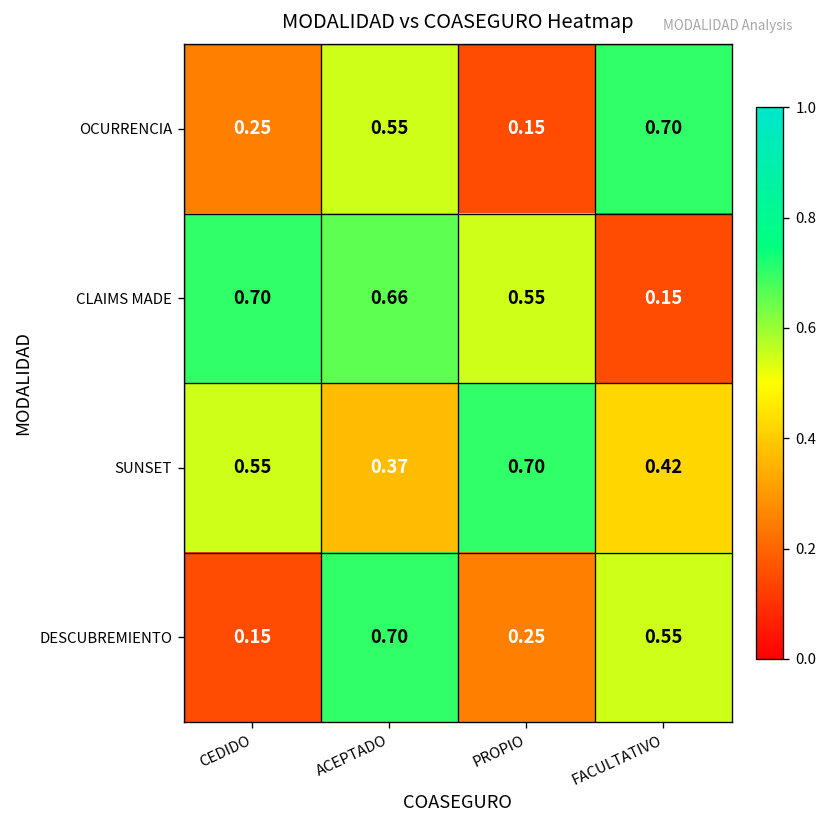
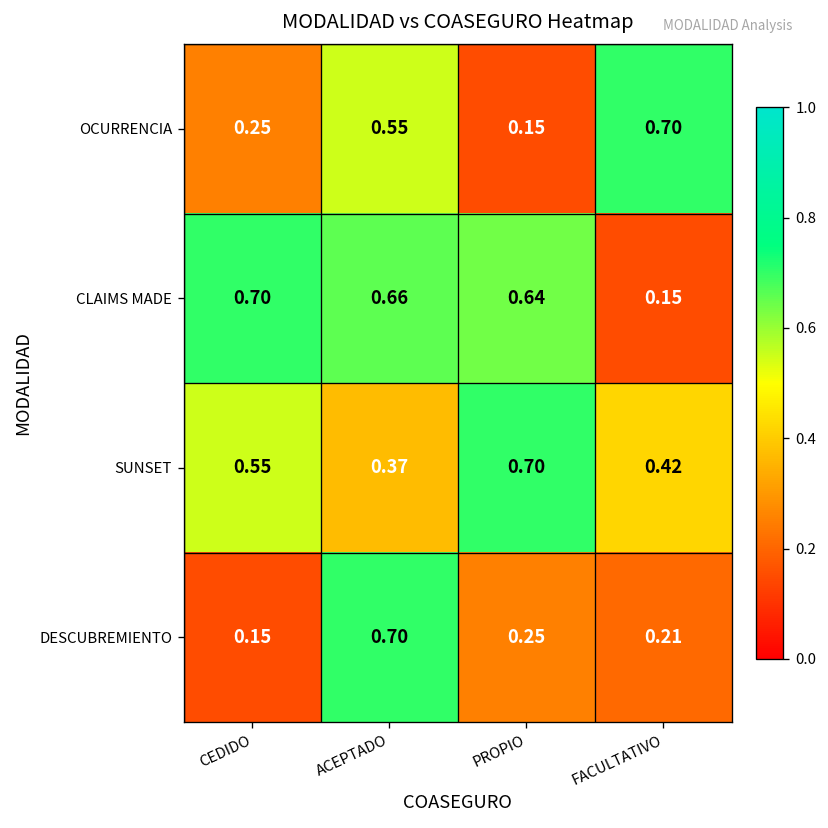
CLAIMS MADE, PROPIO: 0.55 -> 0.64
DESCUBREMIENTO, FACULTATIVO: 0.55 -> 0.21
